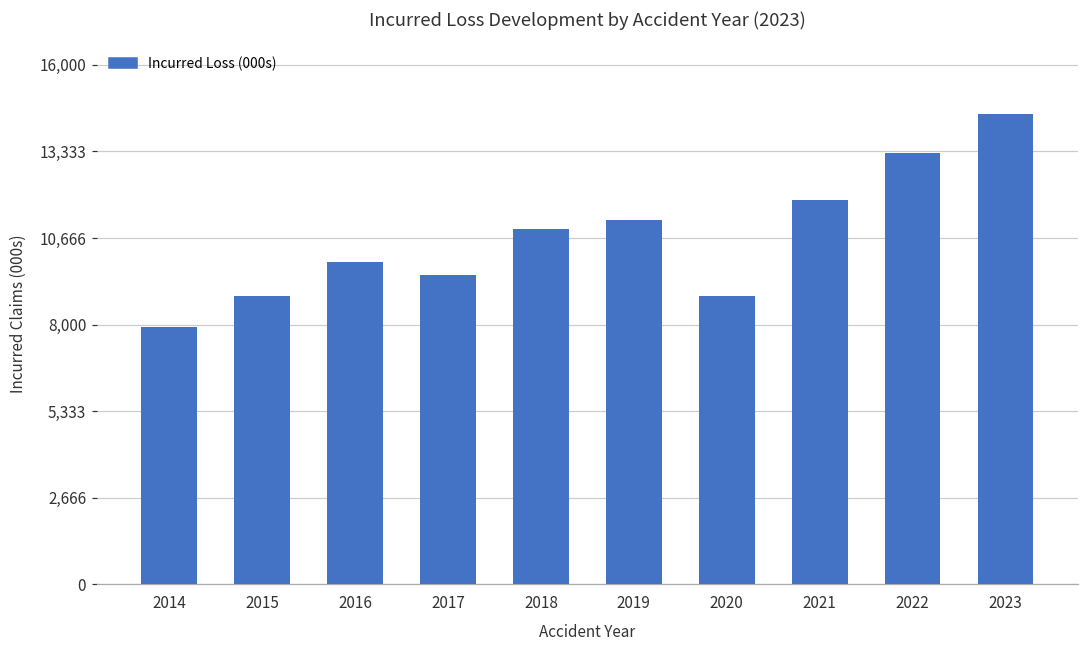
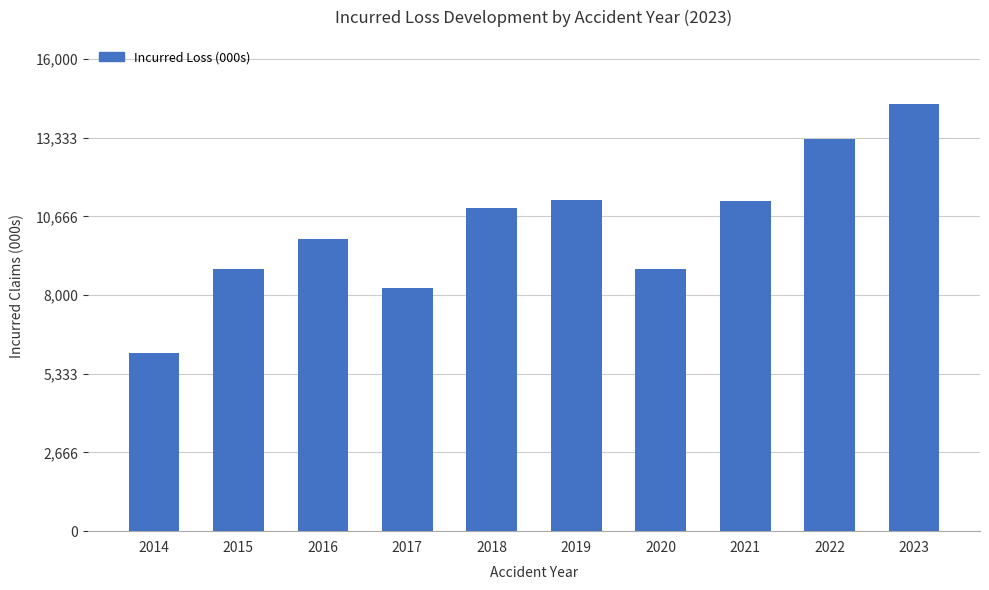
2014: 7,900 -> 6,000
2017: 9,500 -> 8,200
2021: 11,800 -> 11,200
